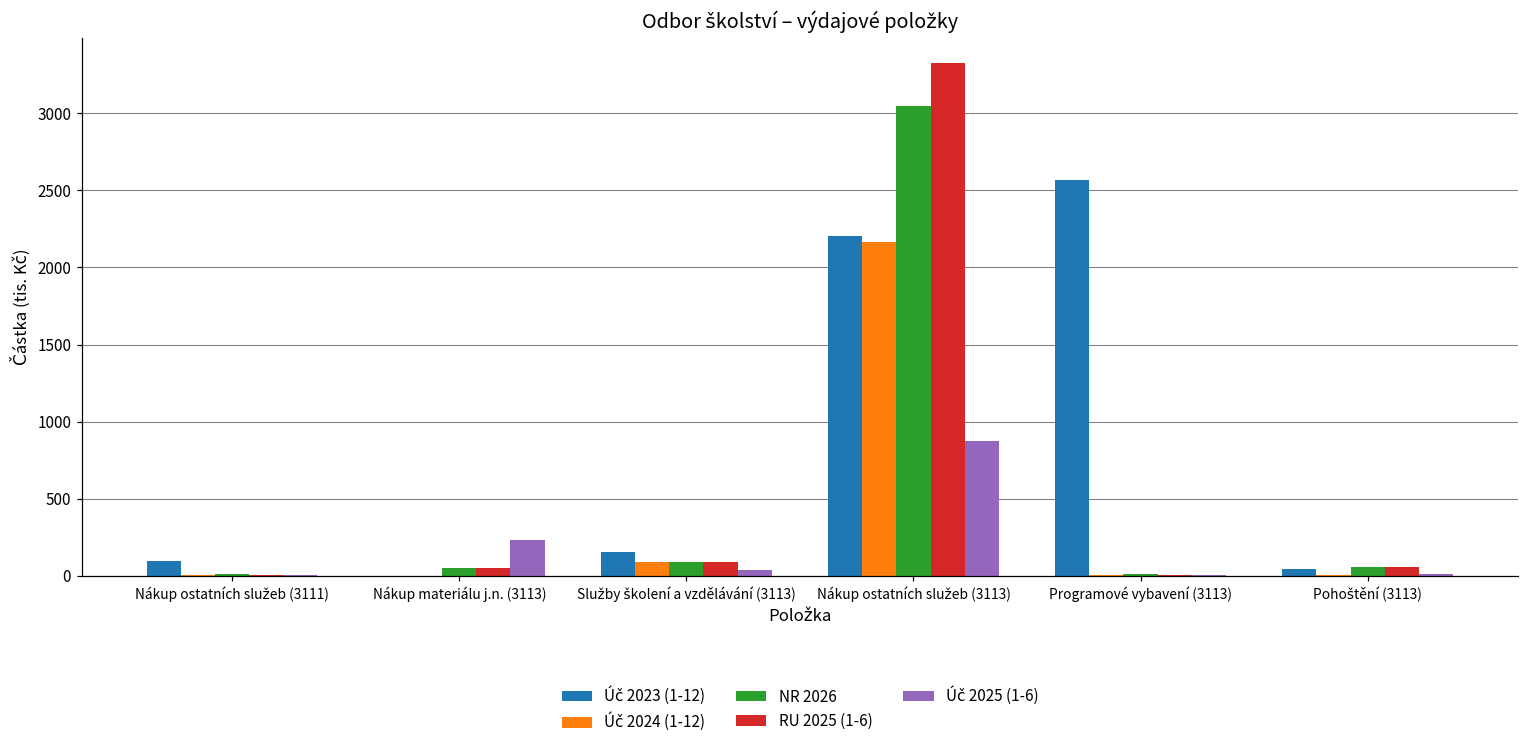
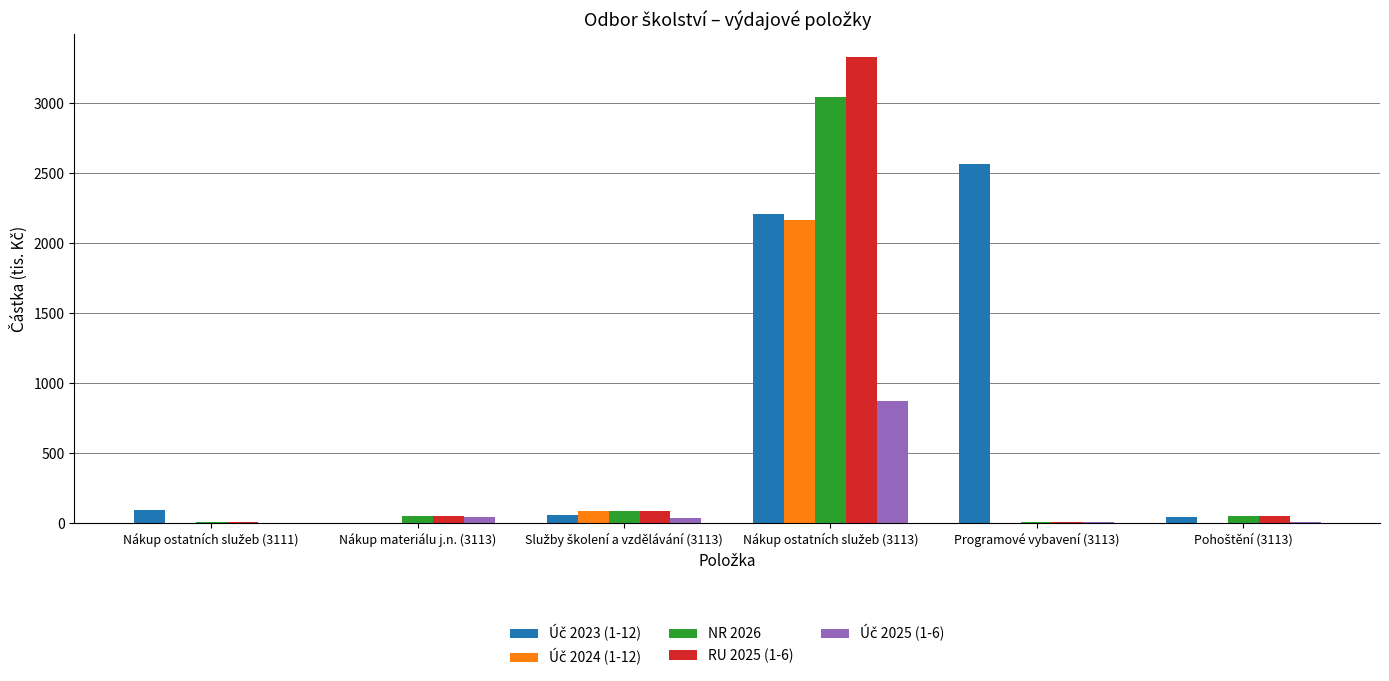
Úč 2025 (1-6), Nákup materiálu j.n. (3113): 230 -> 50
Úč 2023 (1-12), Služby školení a vzdělávání (3113): 150 -> 60
